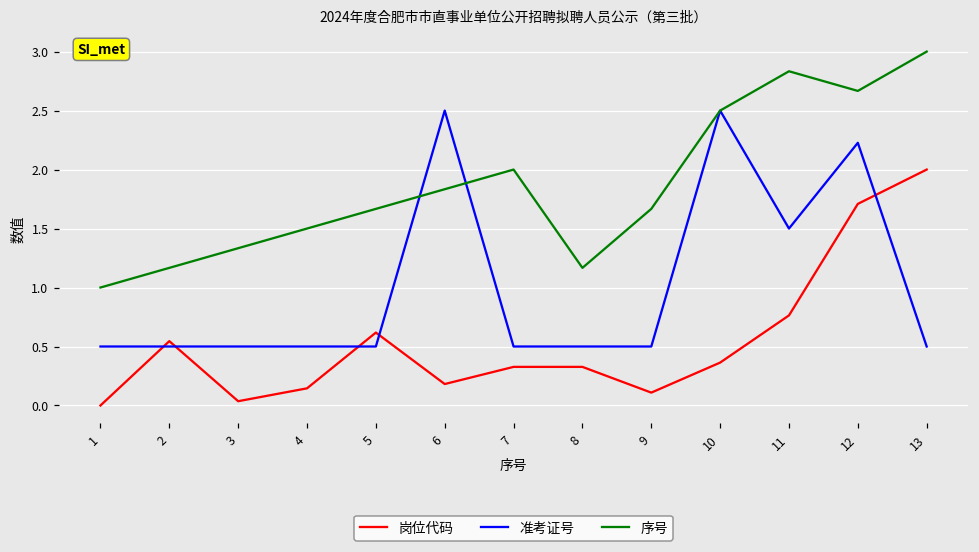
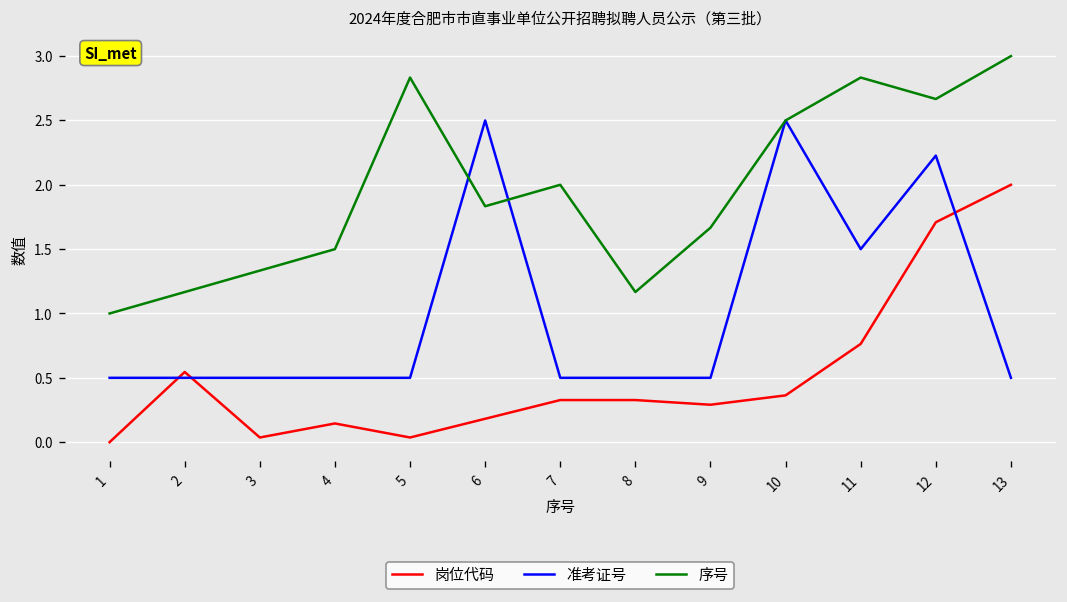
岗位代码, 5: 0.62 -> 0.04
序号, 5: 1.67 -> 2.83
岗位代码, 9: 0.11 -> 0.29
